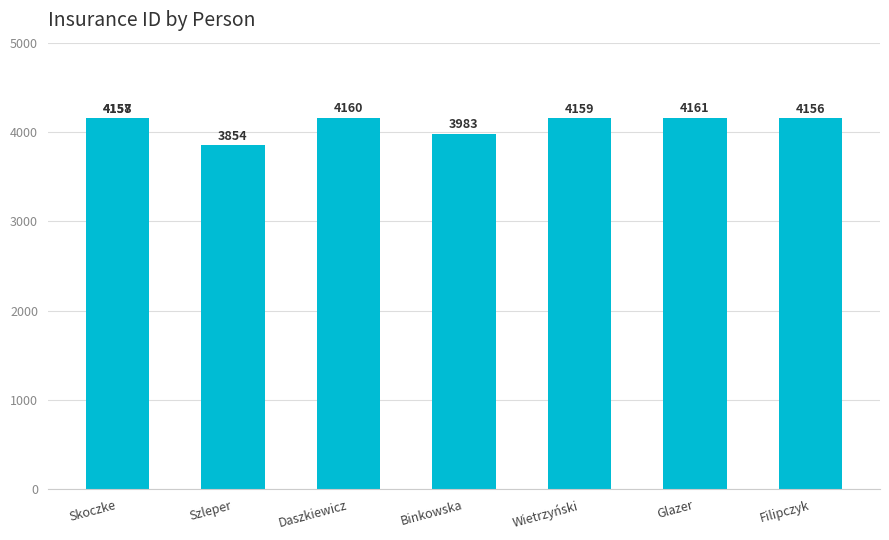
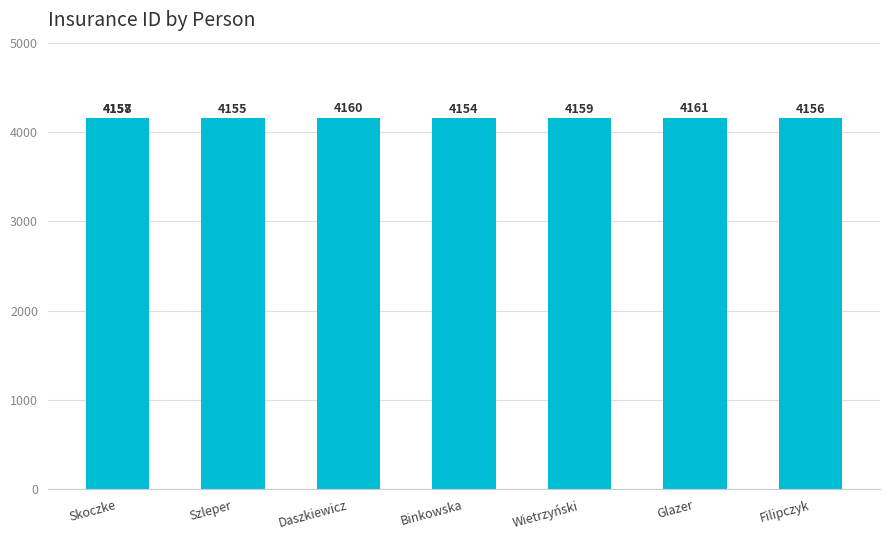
Szleper: 3854 -> 4155
Binkowska: 3983 -> 4154
